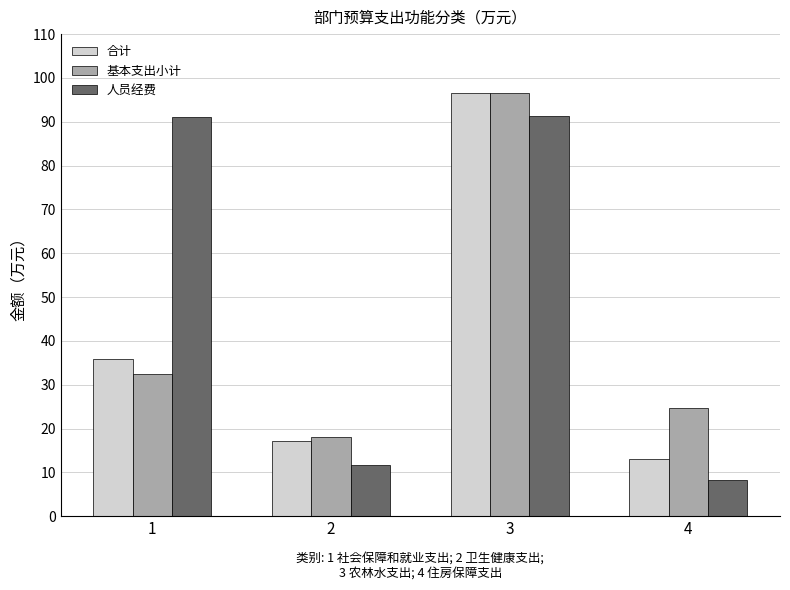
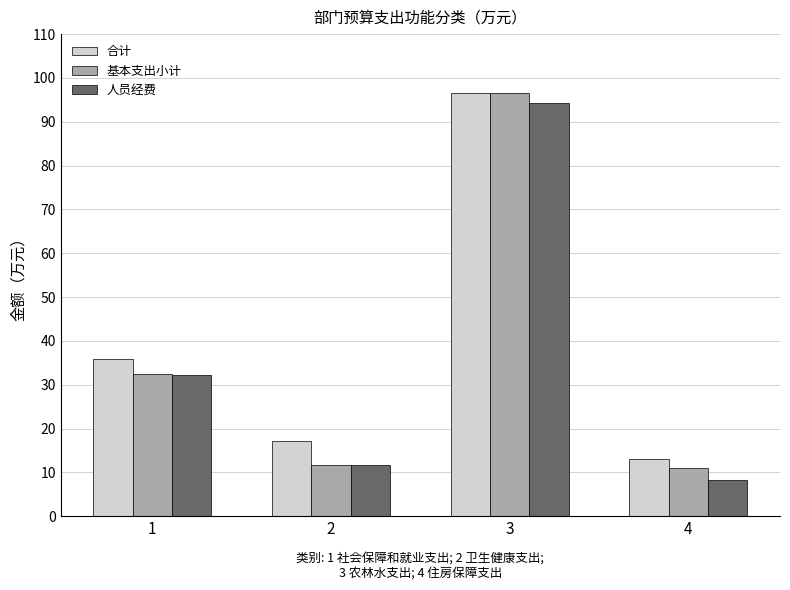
人员经费, 1: 91 -> 32
基本支出小计, 2: 18 -> 12
人员经费, 3: 91 -> 94
基本支出小计, 4: 25 -> 11
